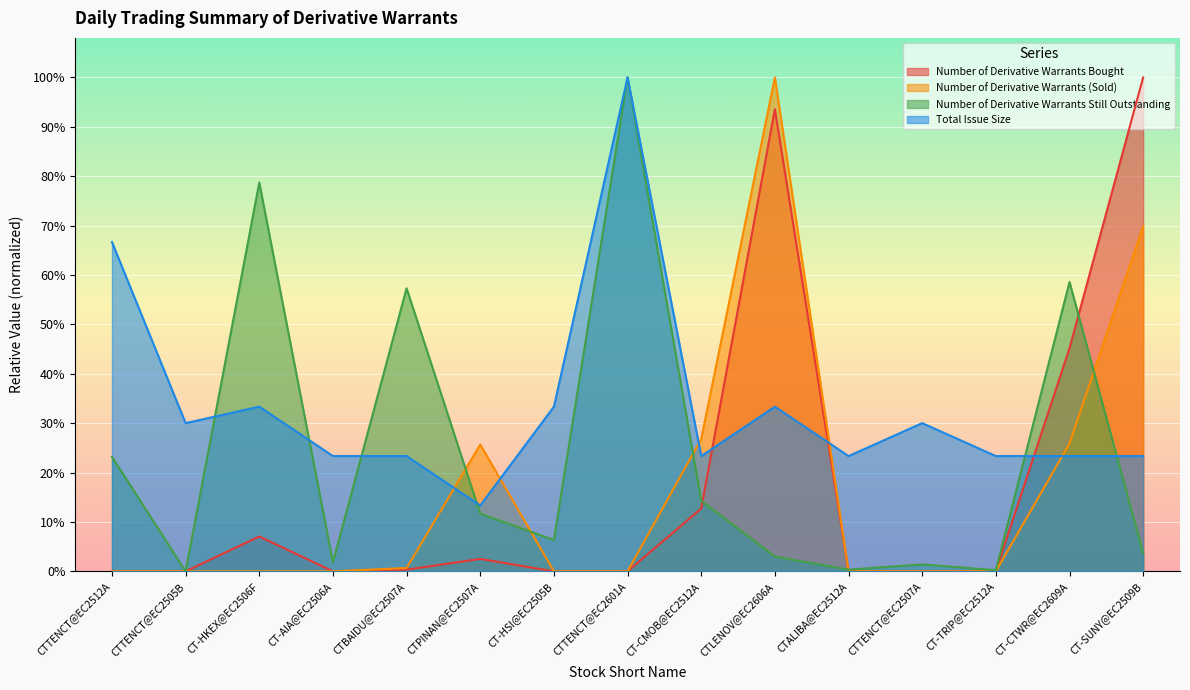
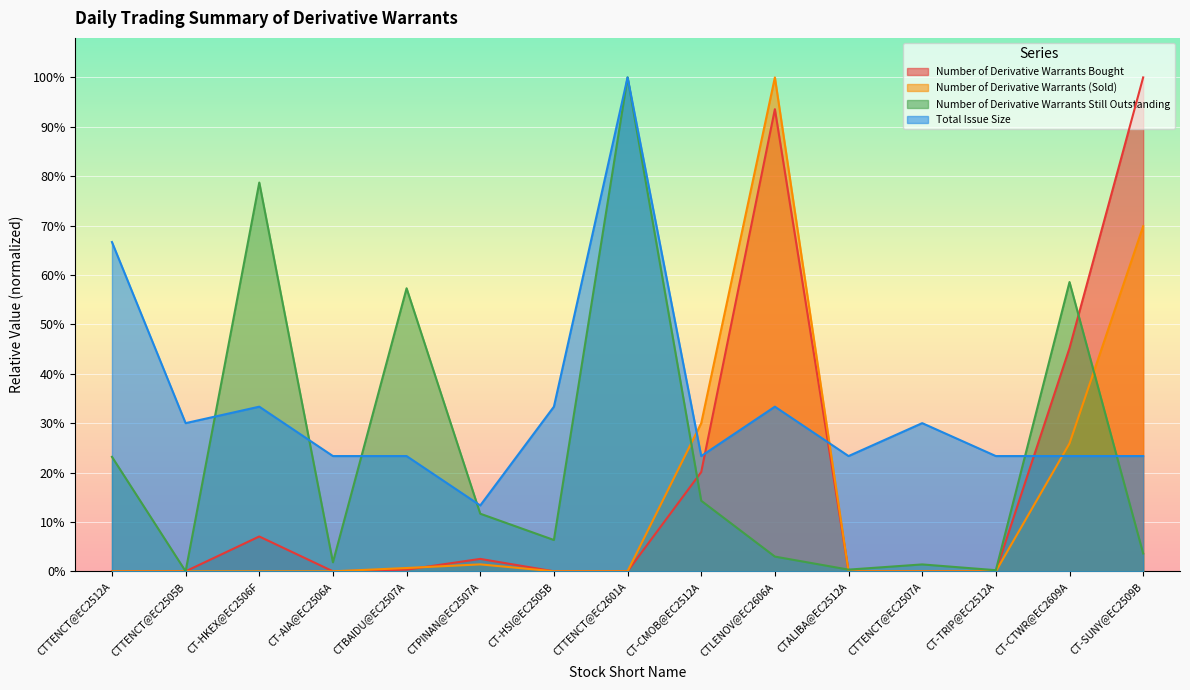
Number of Derivative Warrants (Sold), CTPINAN@EC2507A: 26% -> 1%
Number of Derivative Warrants Bought, CT-CMOB@EC2512A: 13% -> 20%
Number of Derivative Warrants (Sold), CT-CMOB@EC2512A: 27% -> 30%
